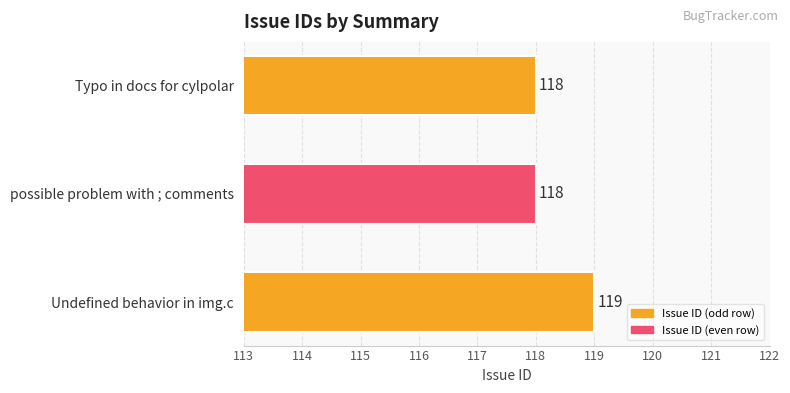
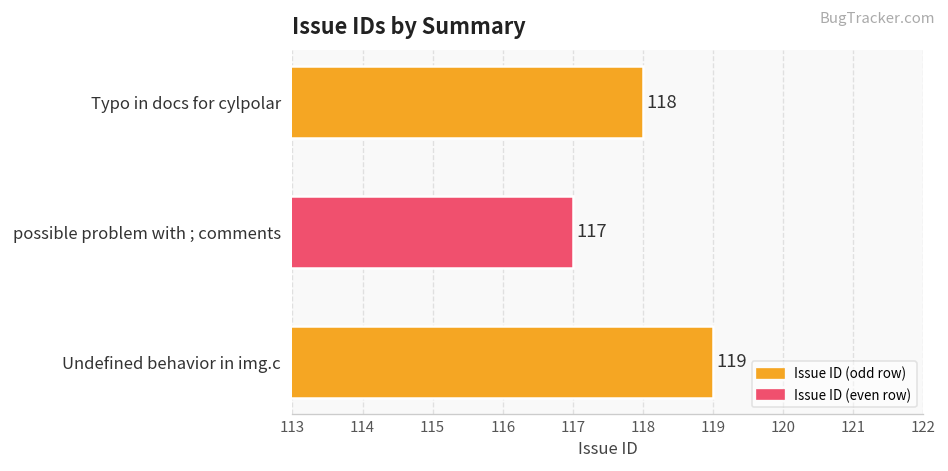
possible problem with ; comments: 118 -> 117
